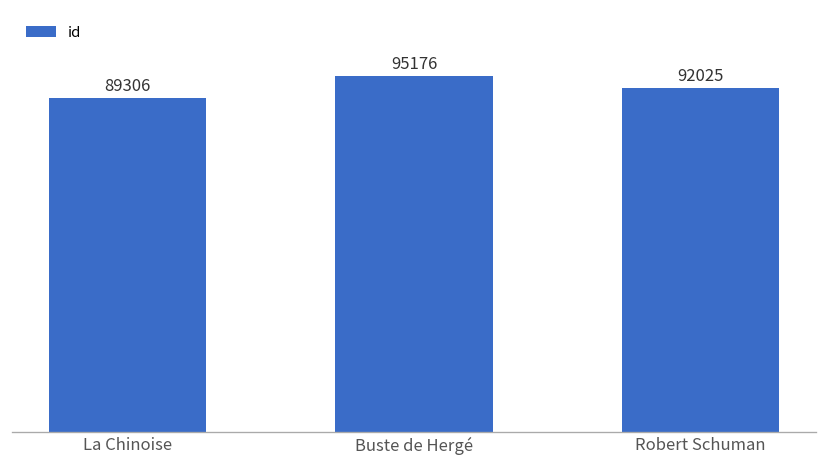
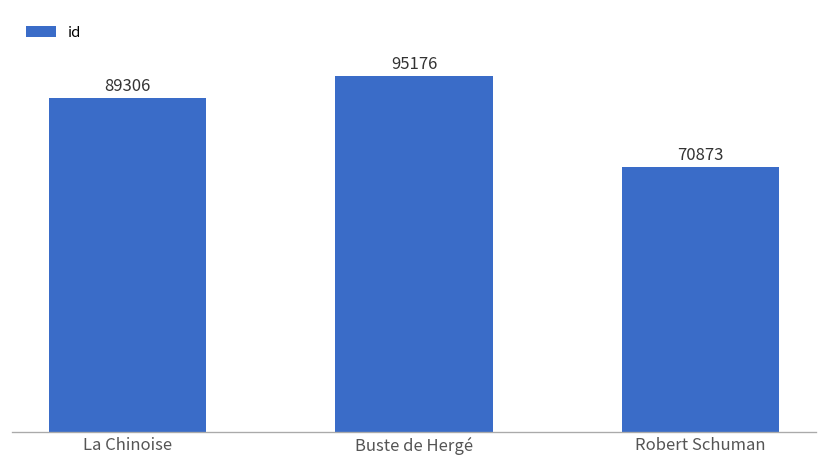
Robert Schuman: 92025 -> 70873
